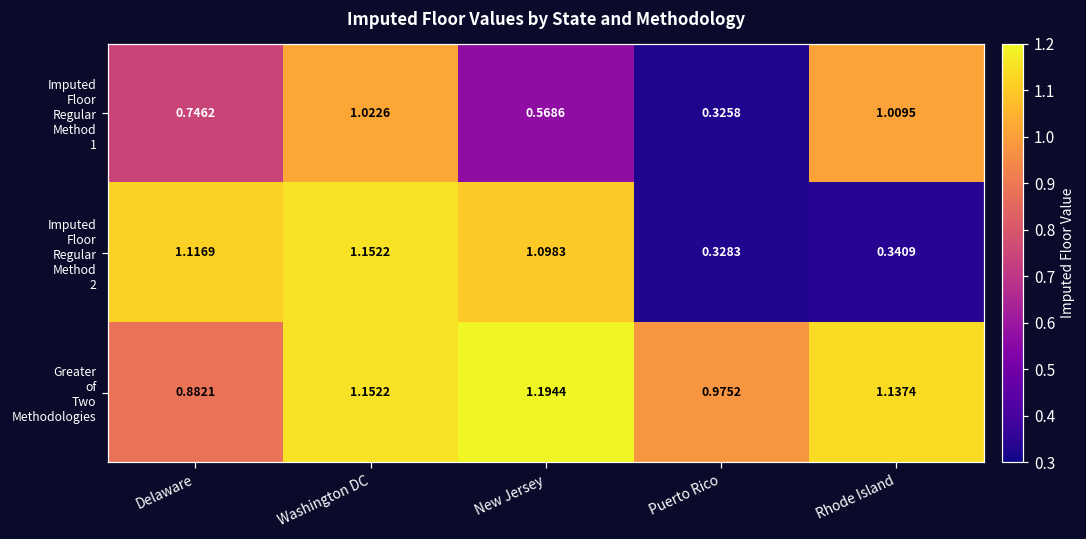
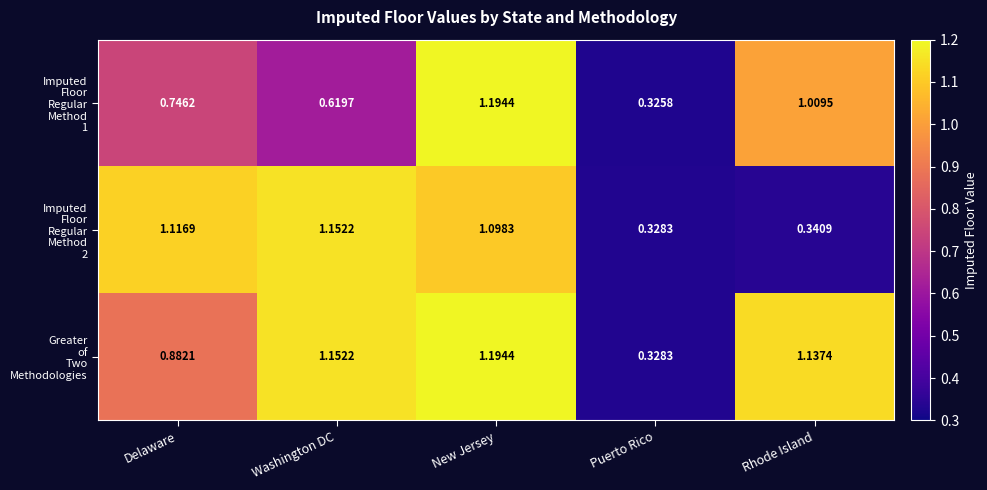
Imputed Floor Regular Method 1, Washington DC: 1.0226 -> 0.6197
Imputed Floor Regular Method 1, New Jersey: 0.5686 -> 1.1944
Greater of Two Methodologies, Puerto Rico: 0.9752 -> 0.3283
